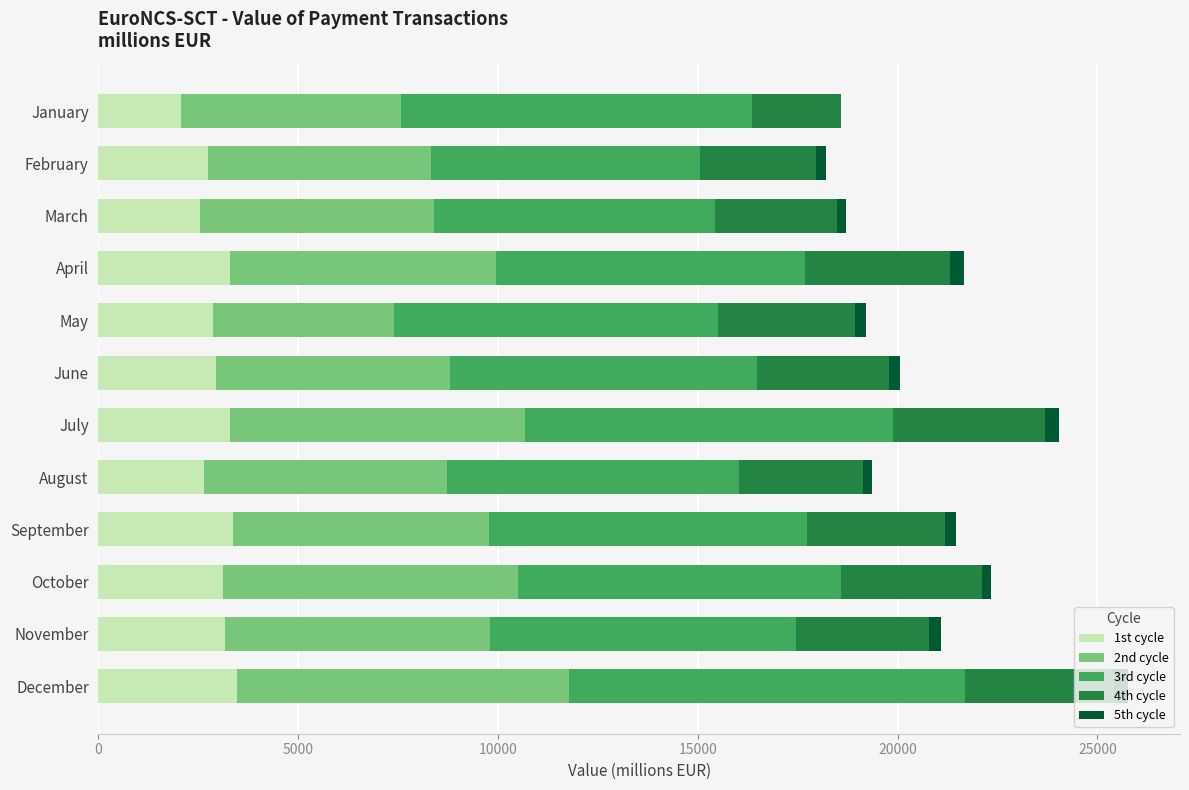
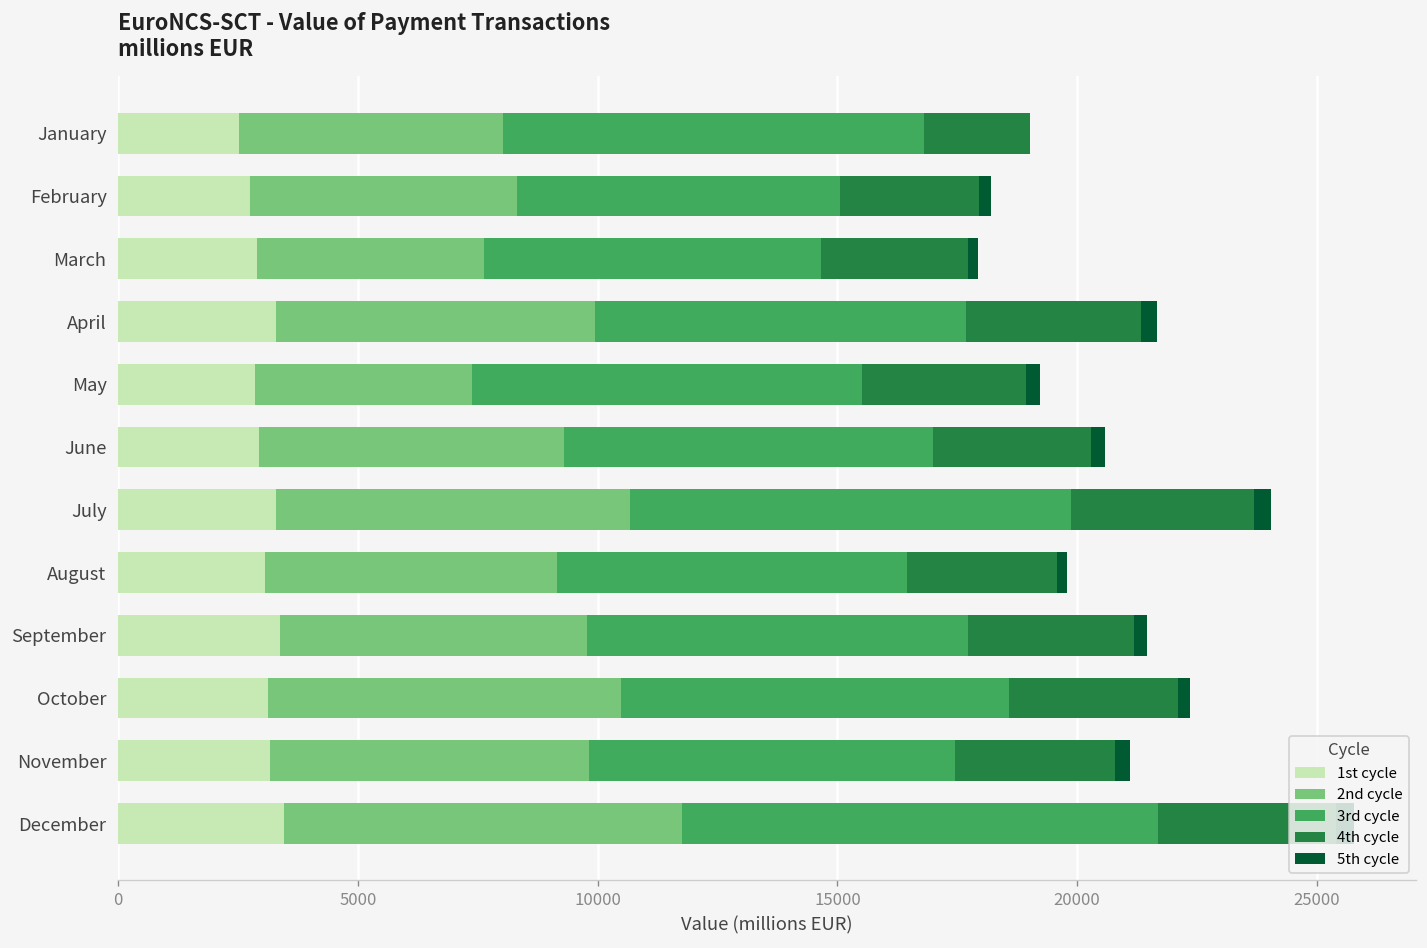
1st cycle, January: 2100 -> 2500
1st cycle, March: 2500 -> 2900
2nd cycle, March: 5800 -> 4700
2nd cycle, June: 5900 -> 6400
1st cycle, August: 2600 -> 3100
